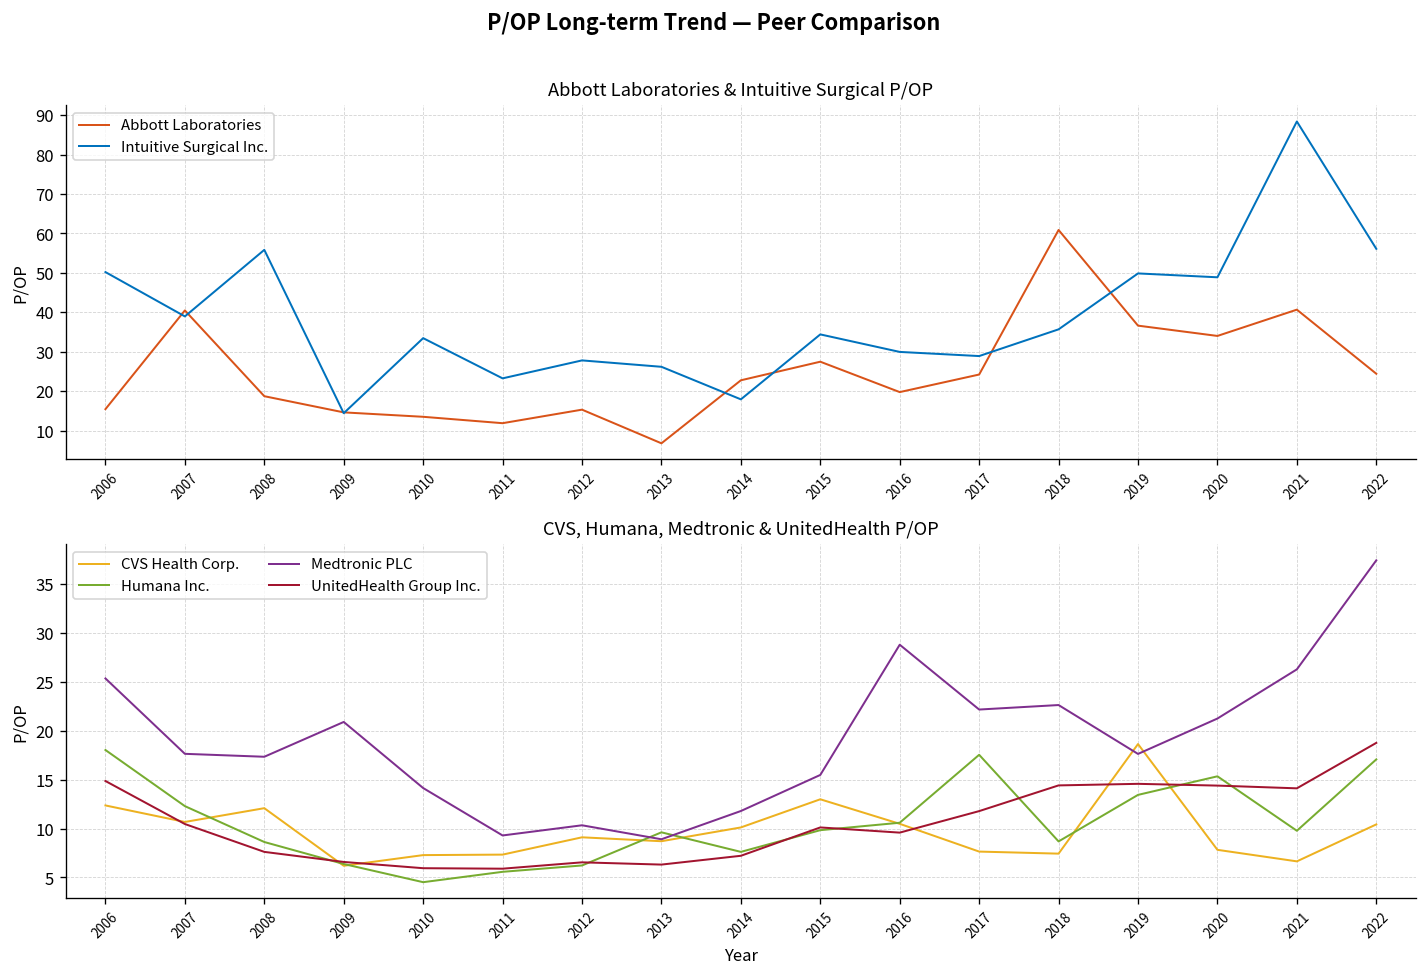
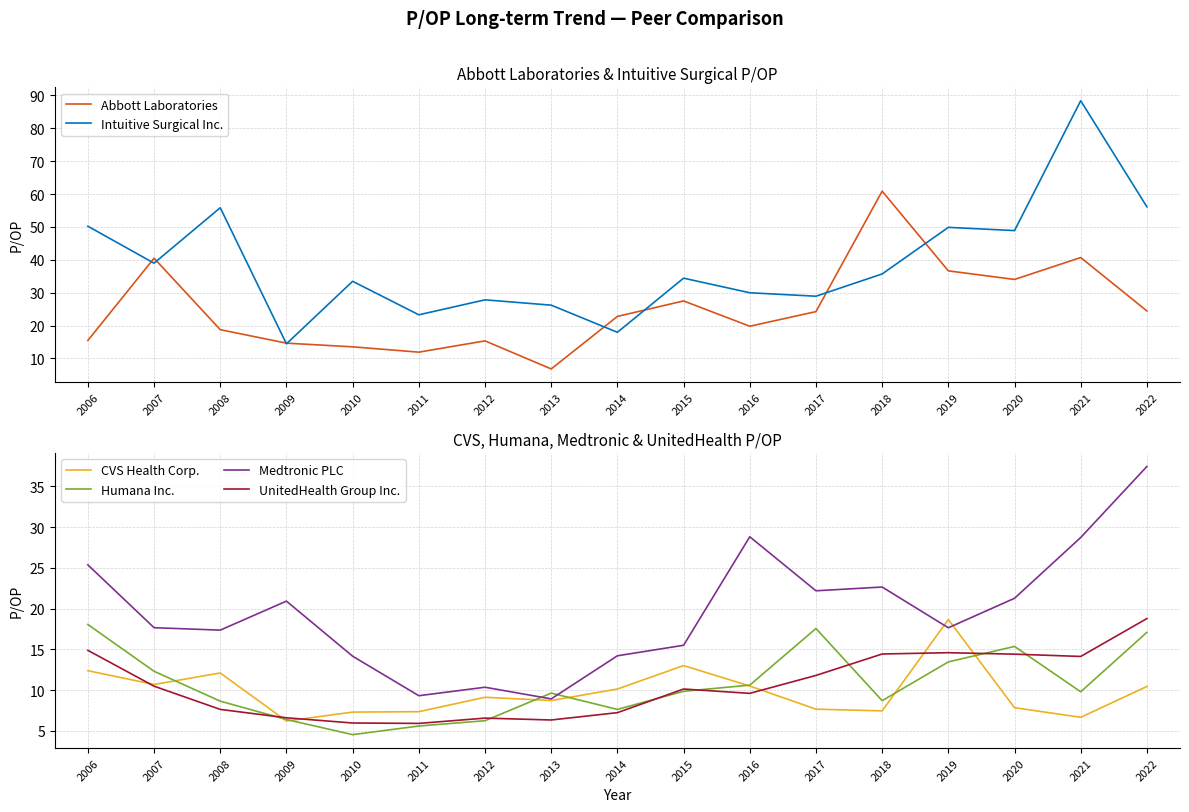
CVS, Humana, Medtronic & UnitedHealth P/OP, Medtronic PLC, 2014: 12 -> 14
CVS, Humana, Medtronic & UnitedHealth P/OP, Medtronic PLC, 2021: 26 -> 29
